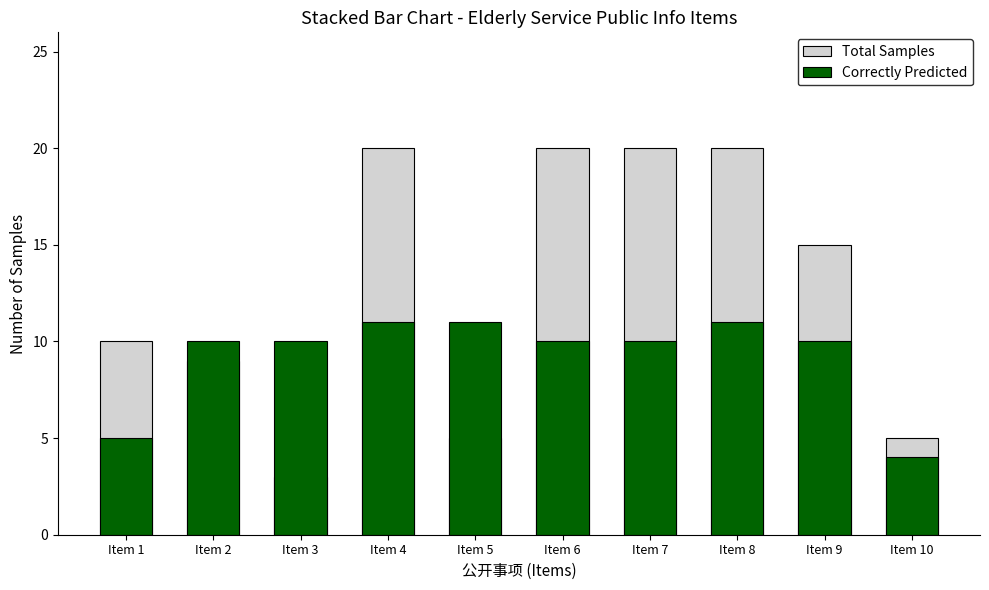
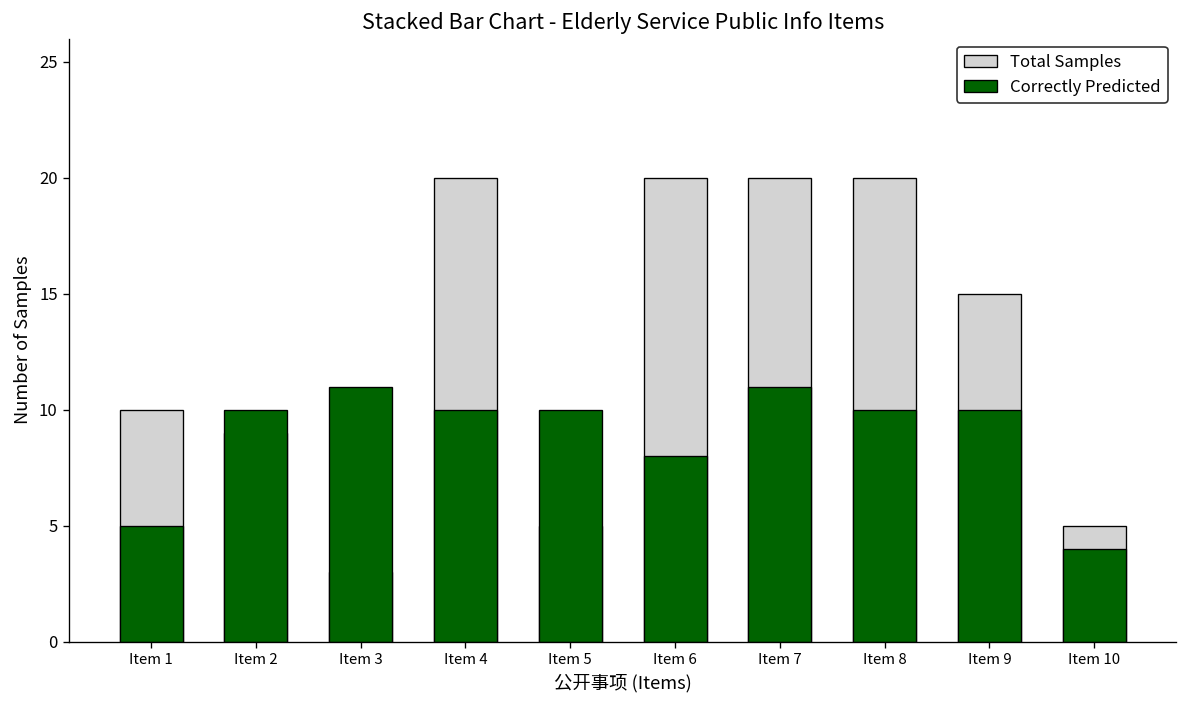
Correctly Predicted, Item 3: 10 -> 11
Correctly Predicted, Item 4: 11 -> 10
Correctly Predicted, Item 5: 11 -> 10
Correctly Predicted, Item 6: 10 -> 8
Correctly Predicted, Item 7: 10 -> 11
Correctly Predicted, Item 8: 11 -> 10
